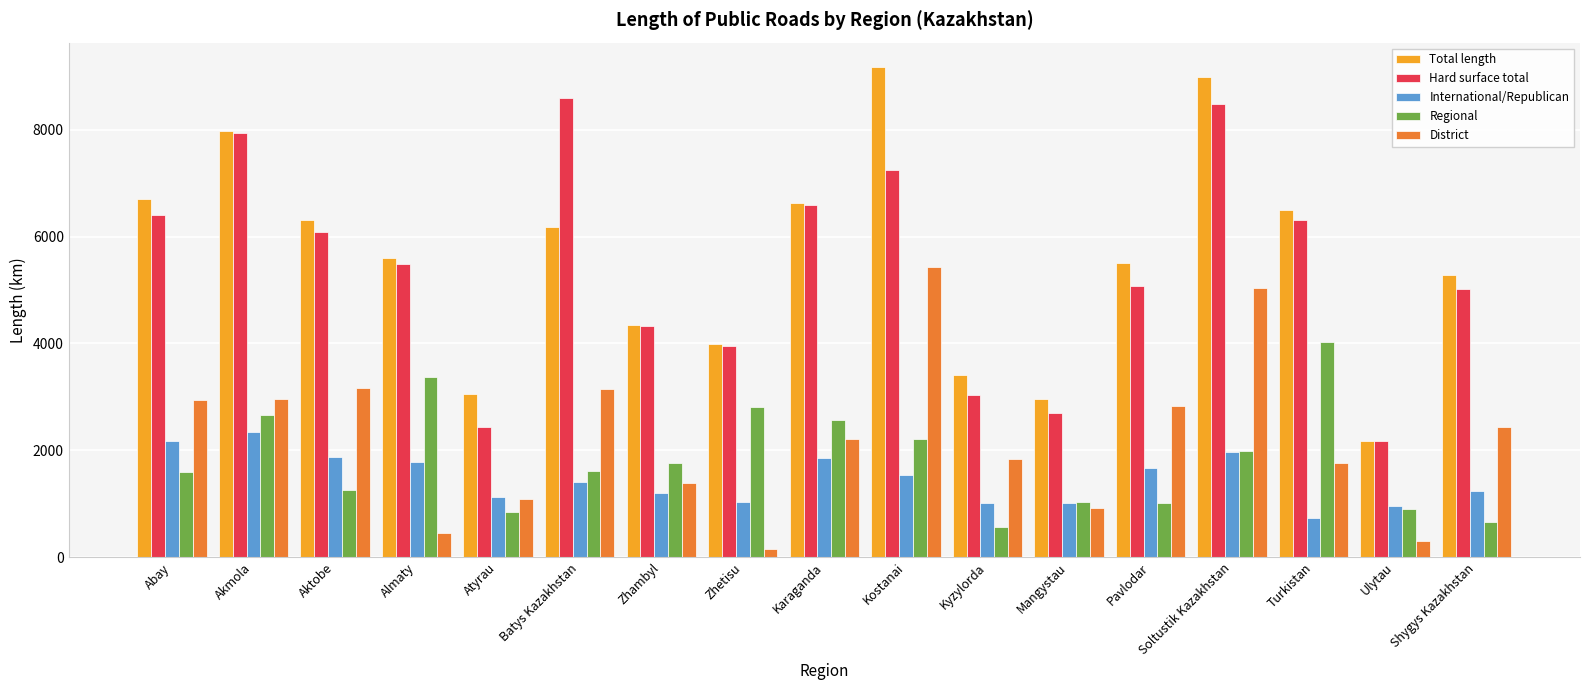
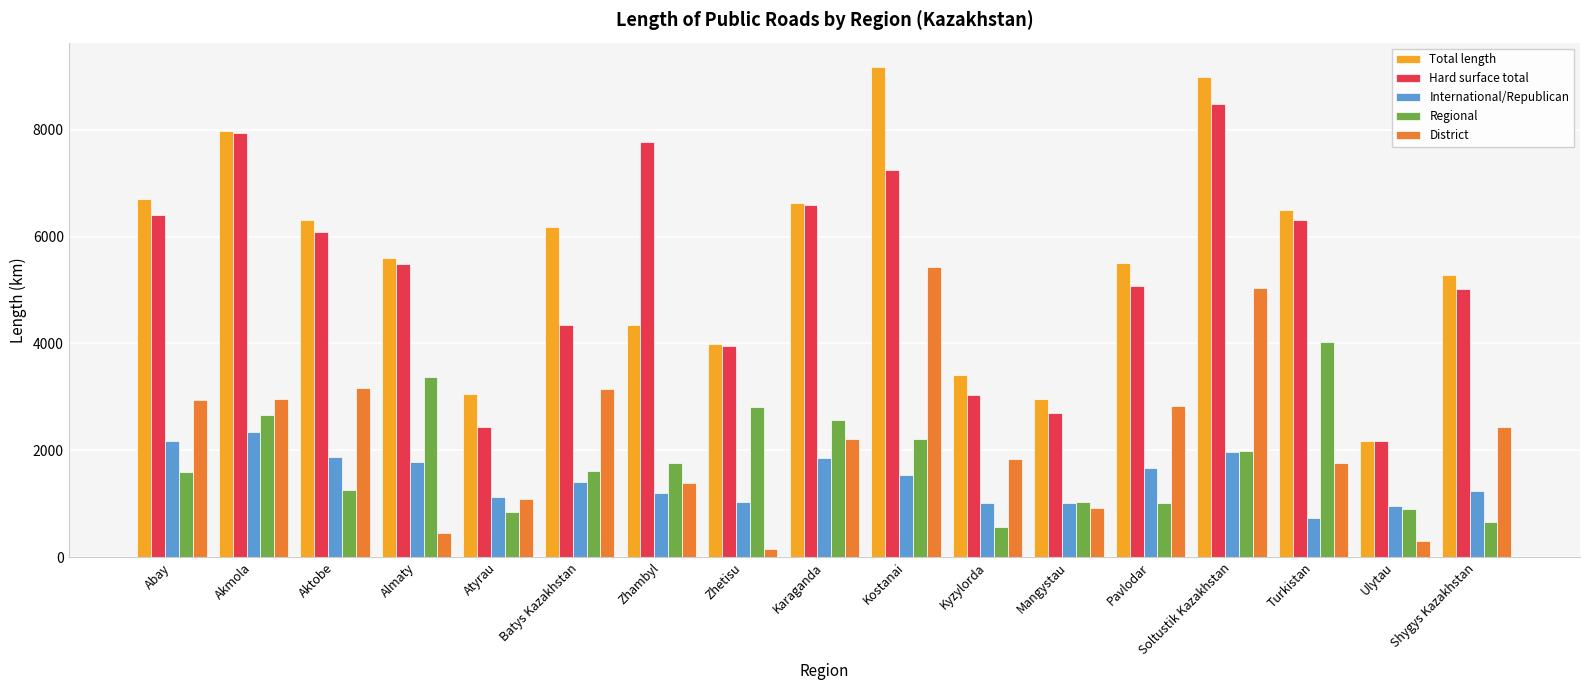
Hard surface total, Batys Kazakhstan: 8600 -> 4400
Hard surface total, Zhambyl: 4300 -> 7800
